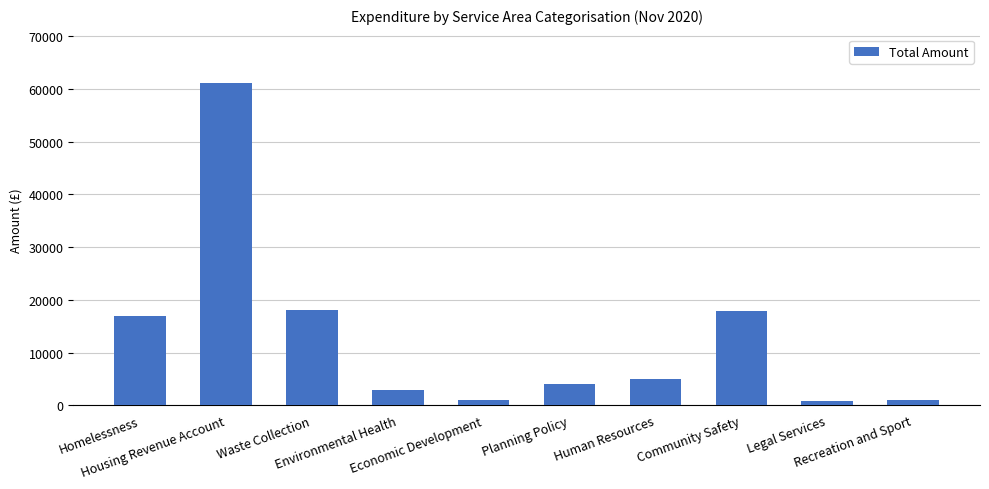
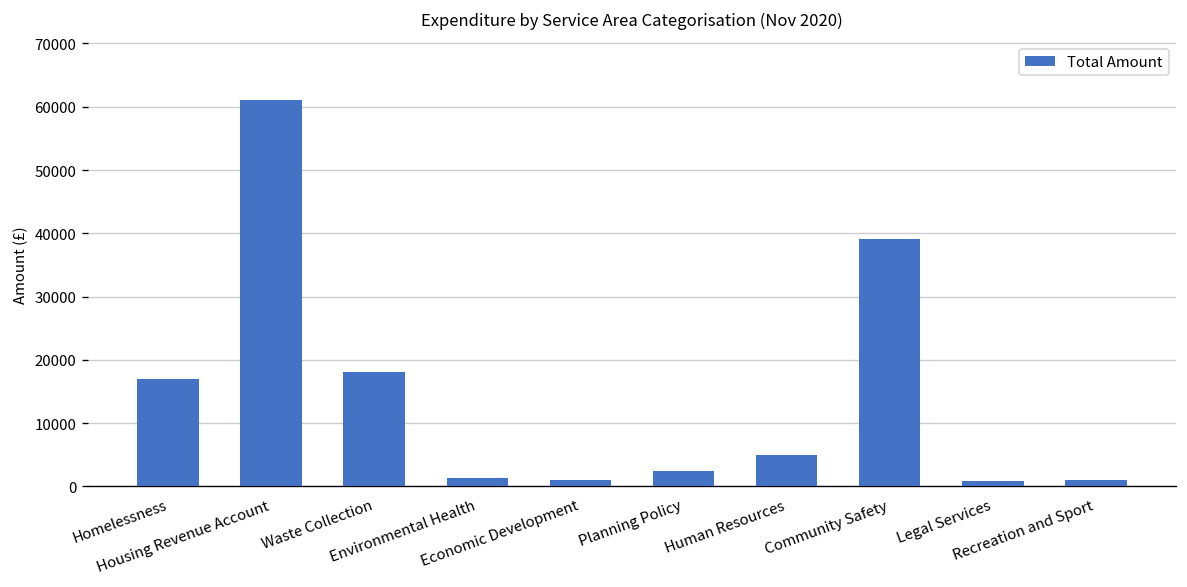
Environmental Health: 3000 -> 1000
Planning Policy: 4000 -> 2000
Community Safety: 18000 -> 39000
